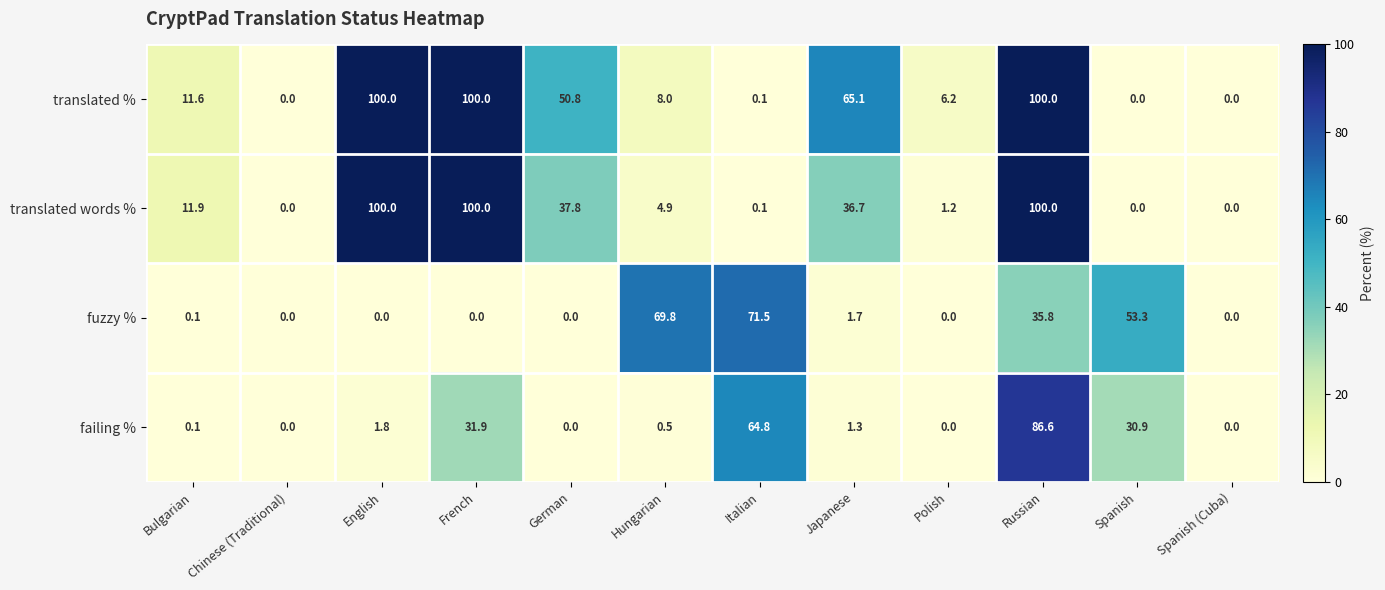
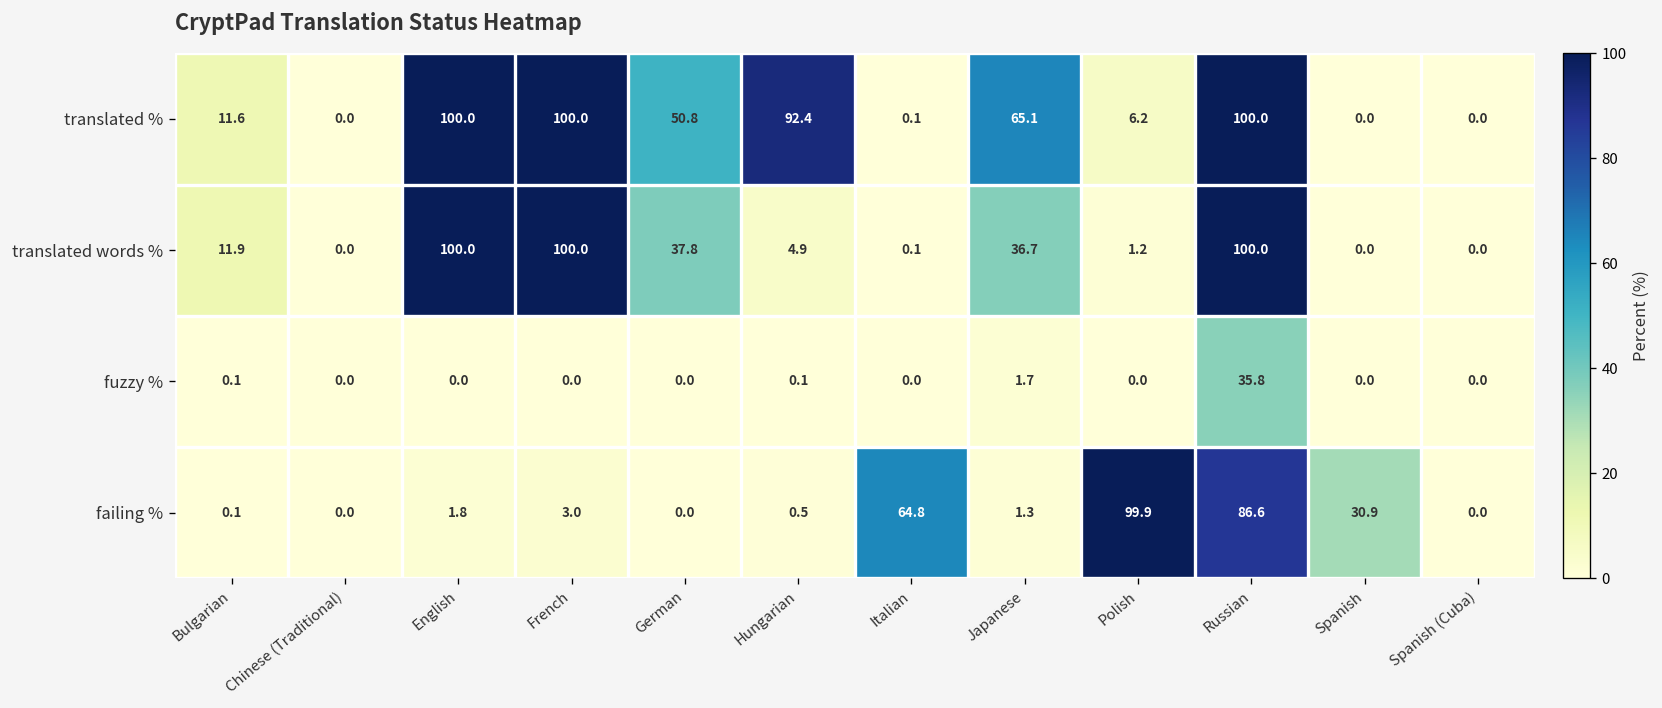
translated %, Hungarian: 8.0 -> 92.4
fuzzy %, Hungarian: 69.8 -> 0.1
fuzzy %, Italian: 71.5 -> 0.0
fuzzy %, Spanish: 53.3 -> 0.0
failing %, French: 31.9 -> 3.0
failing %, Polish: 0.0 -> 99.9
